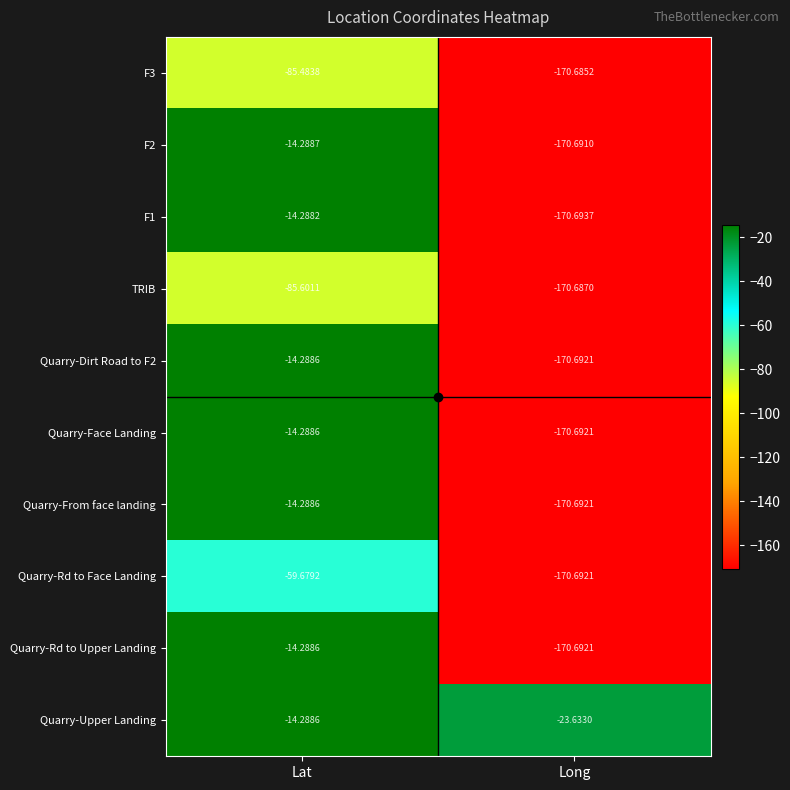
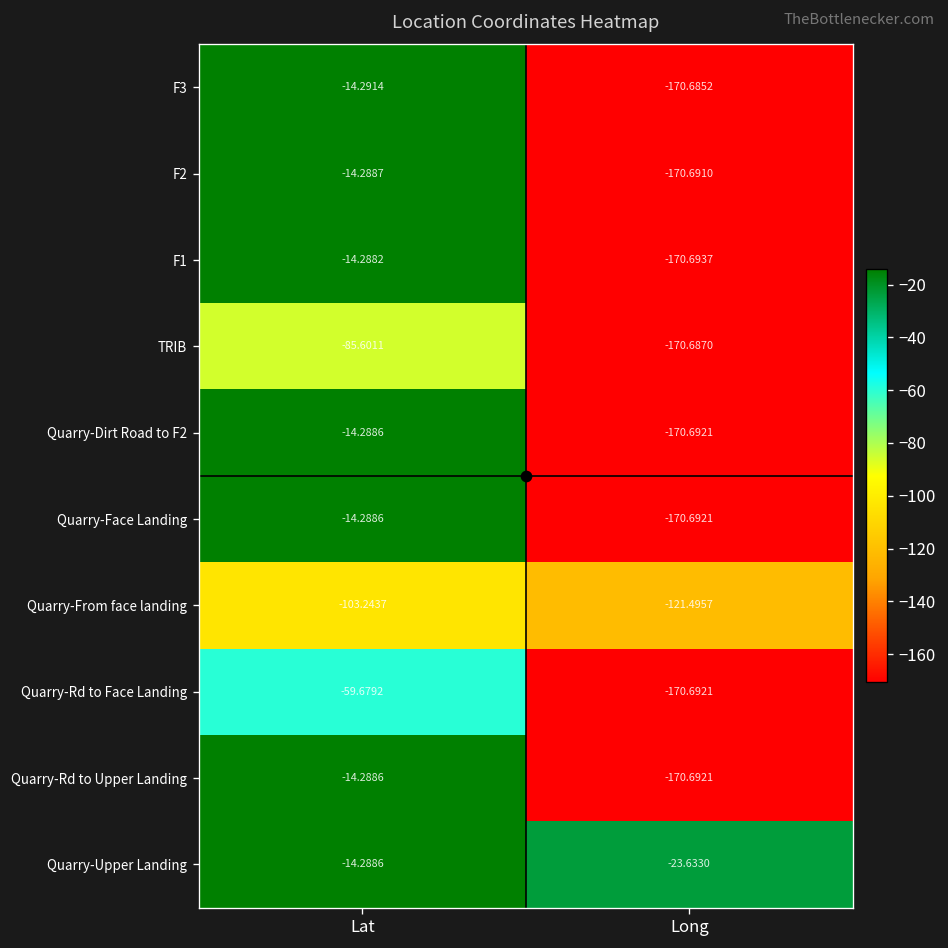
F3, Lat: -85.4838 -> -14.2914
Quarry-From face landing, Lat: -14.2886 -> -103.2437
Quarry-From face landing, Long: -170.6921 -> -121.4957
